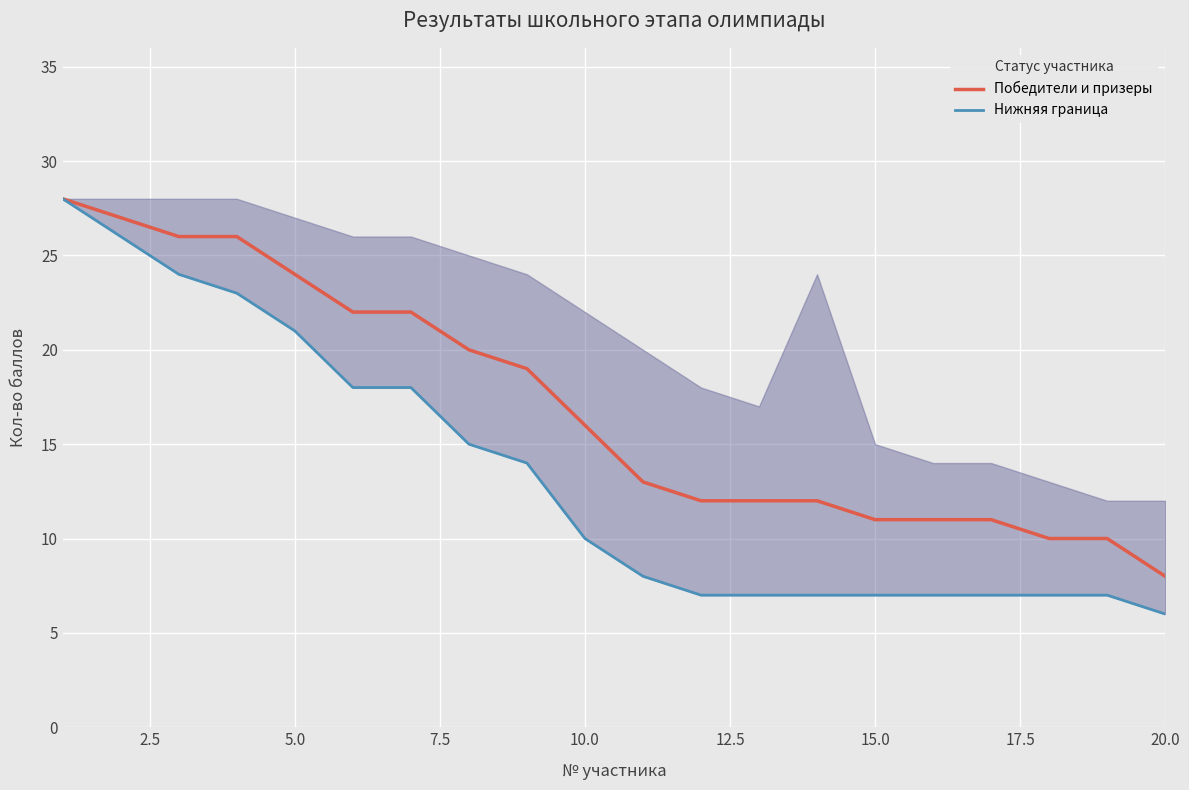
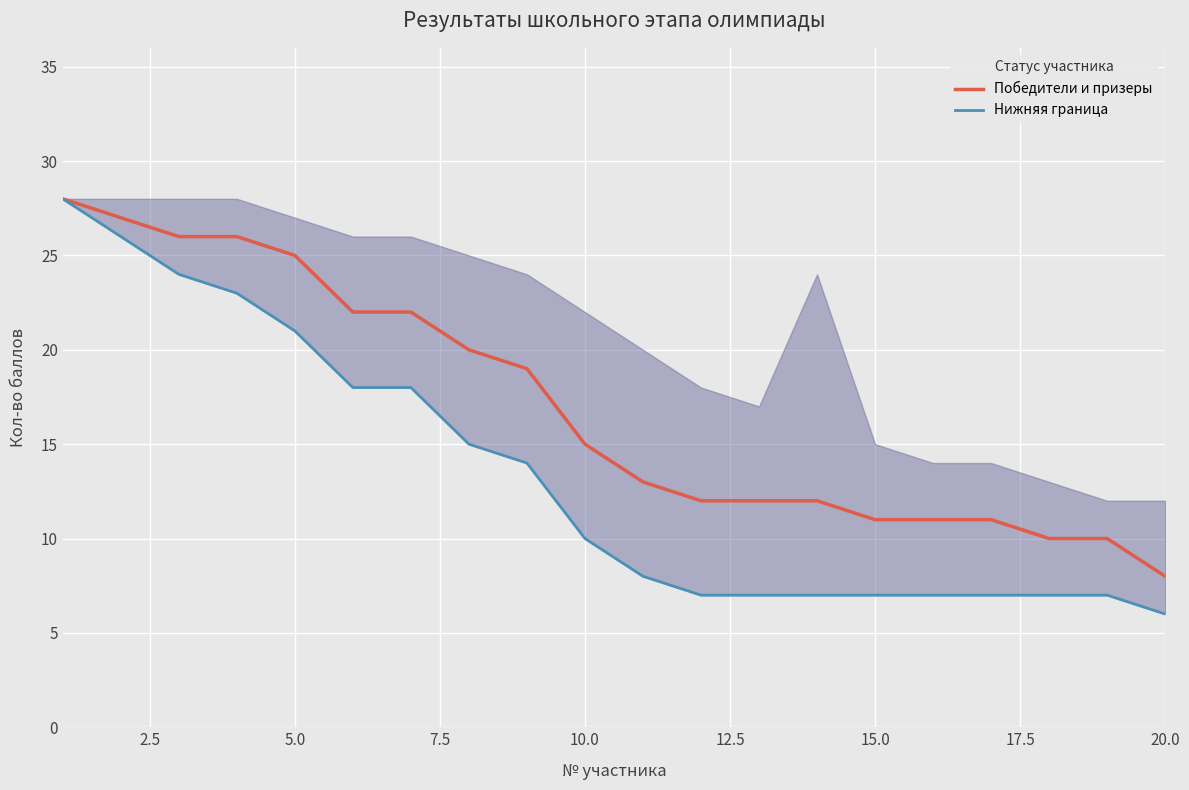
Победители и призеры, 5.0: 24 -> 25
Победители и призеры, 10.0: 16 -> 15
